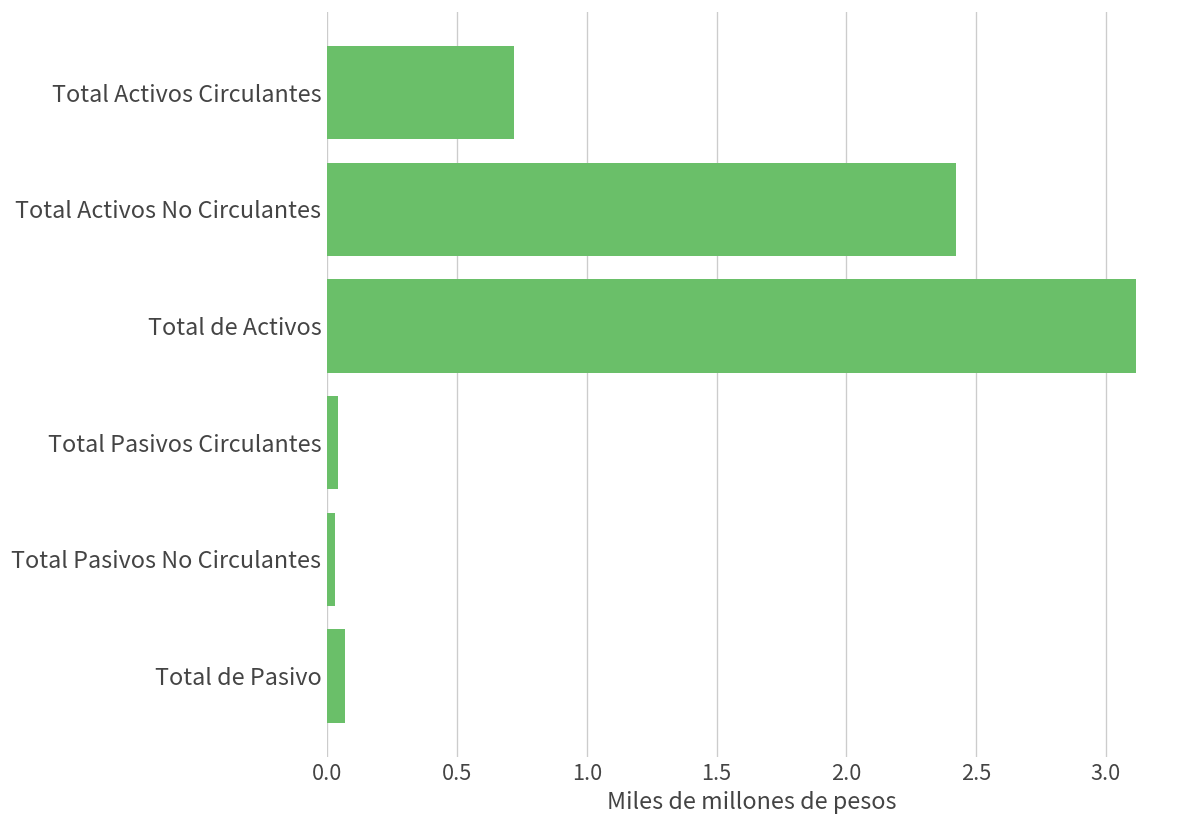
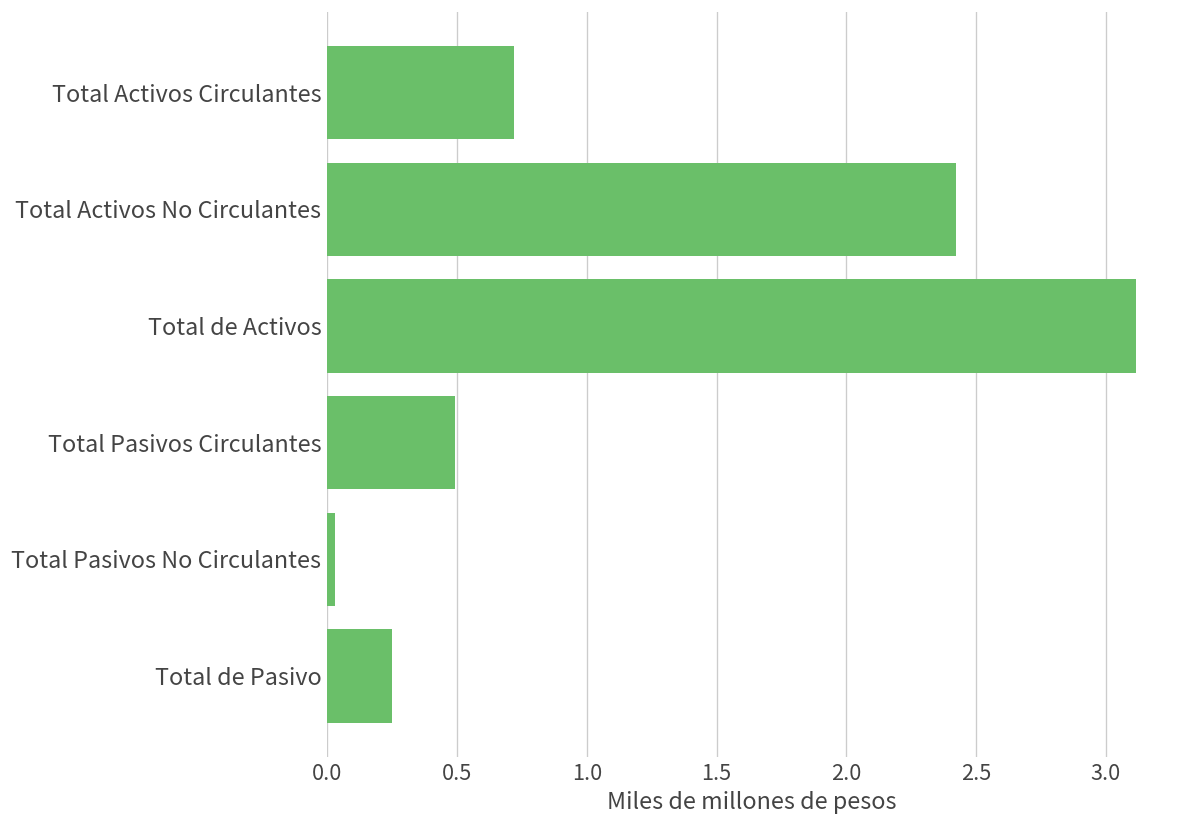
Total Pasivos Circulantes: 0.04 -> 0.49
Total de Pasivo: 0.07 -> 0.25
